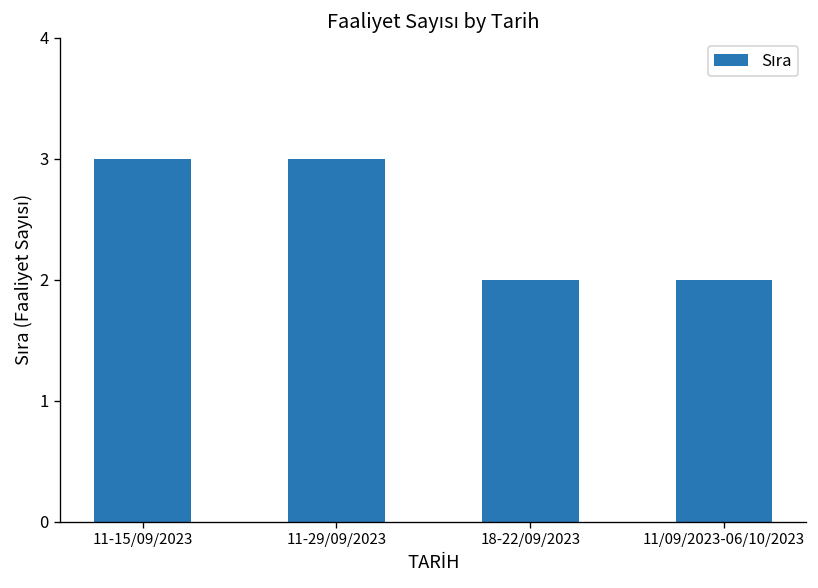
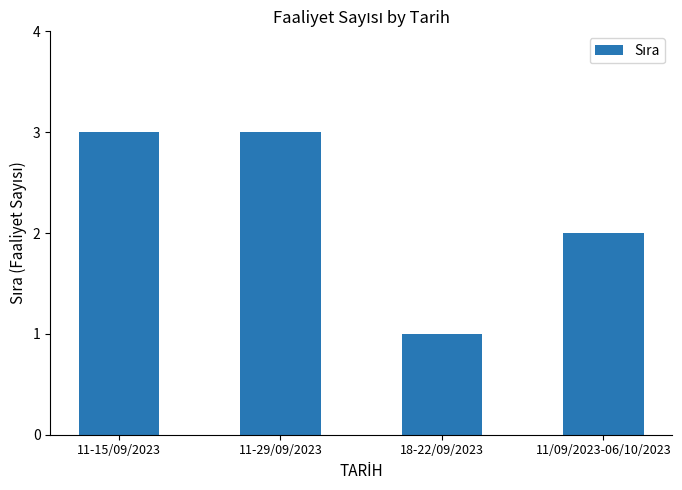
18-22/09/2023: 2 -> 1
